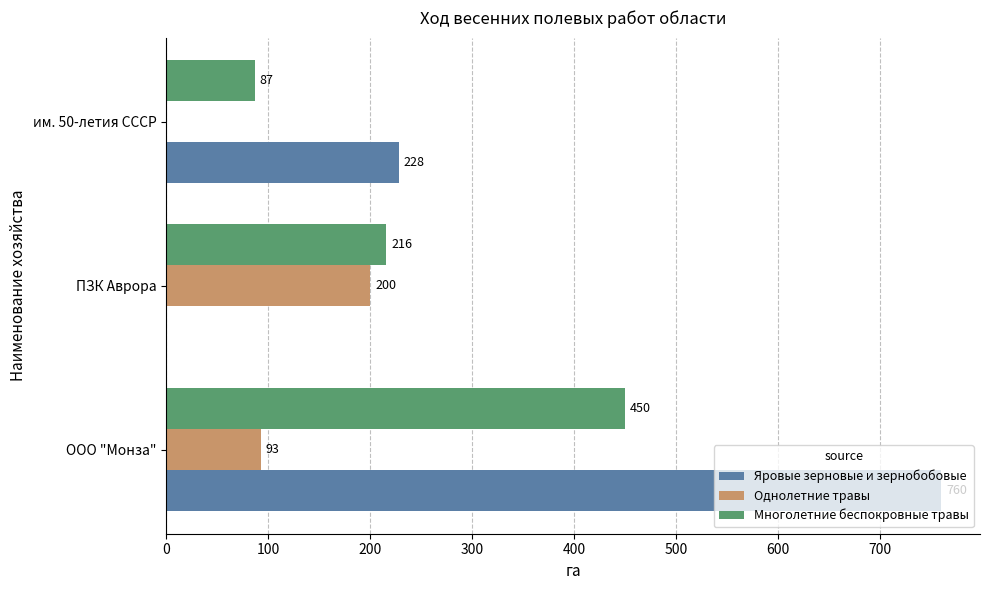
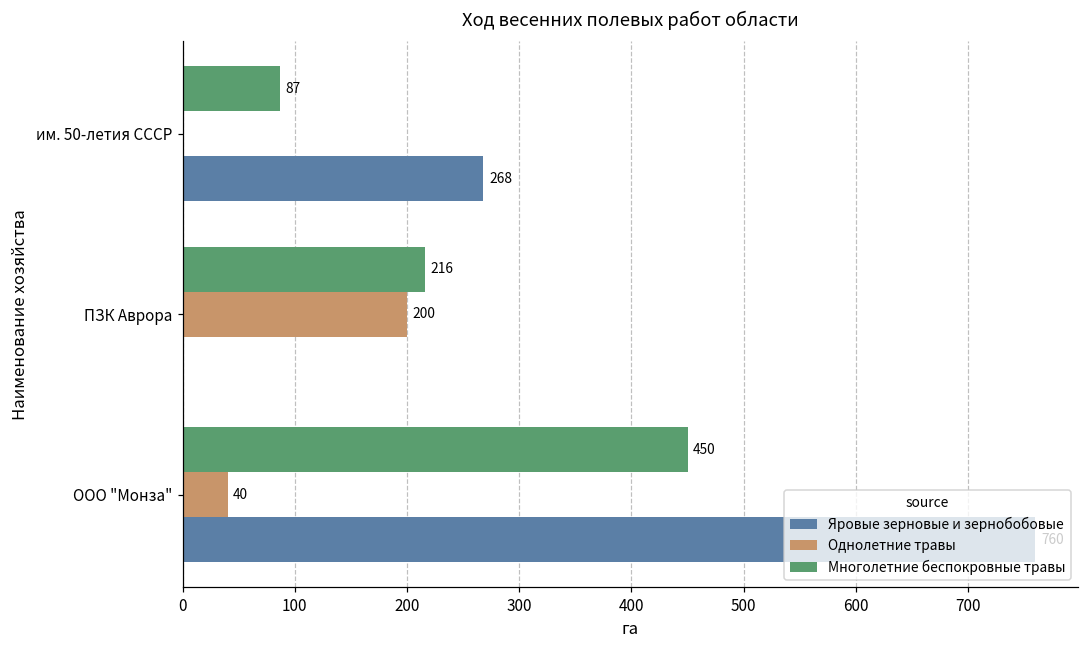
Яровые зерновые и зернобобовые, им. 50-летия СССР: 228 -> 268
Однолетние травы, ООО "Монза": 93 -> 40
